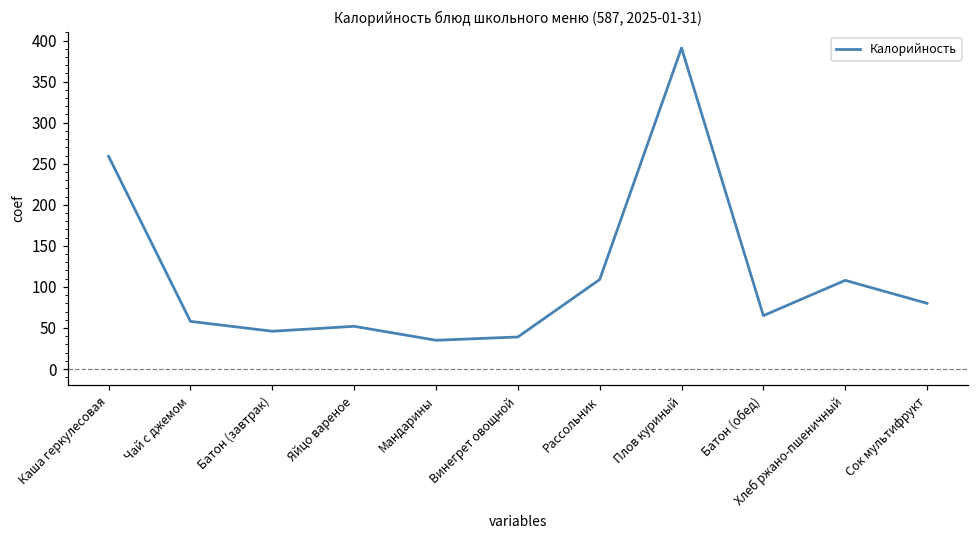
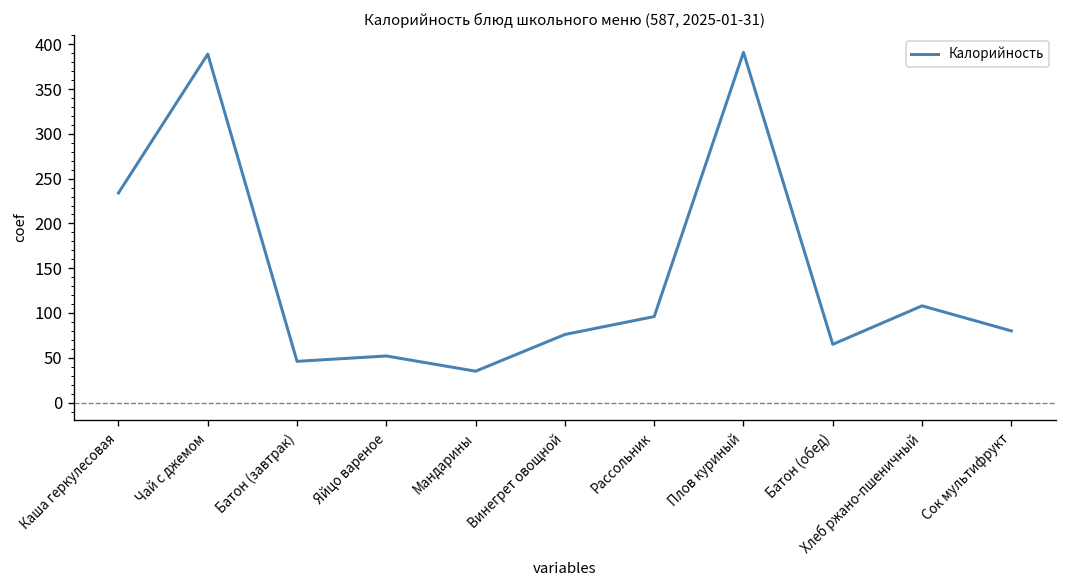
Каша геркулесовая: 260 -> 230
Чай с джемом: 60 -> 390
Винегрет овощной: 40 -> 80
Рассольник: 110 -> 100
